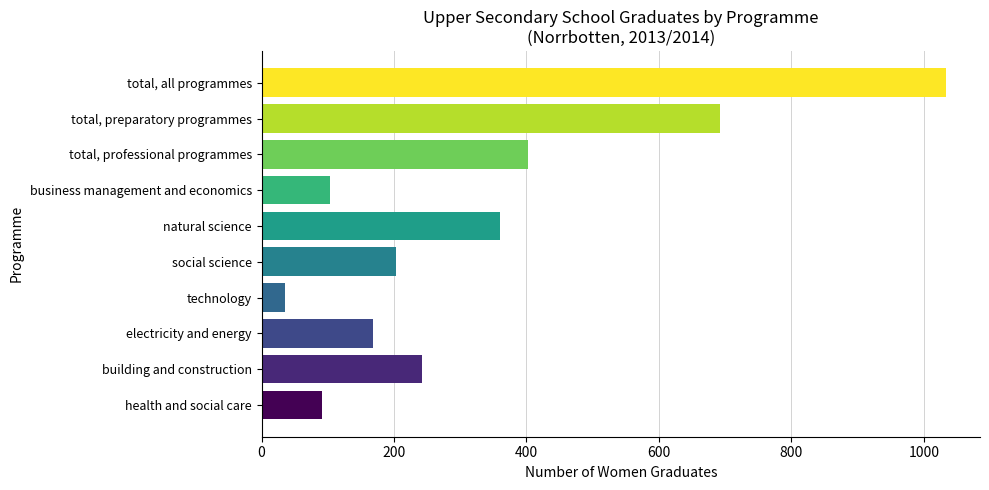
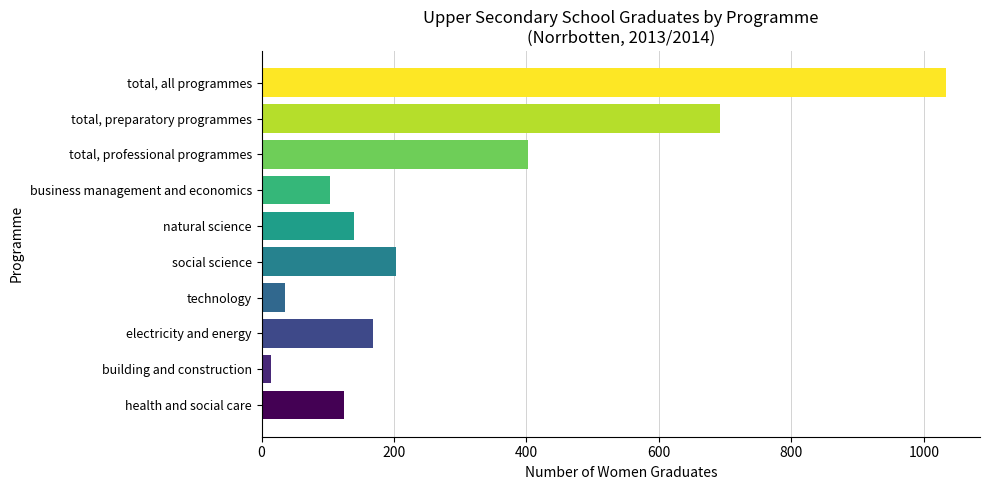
natural science: 360 -> 140
building and construction: 240 -> 10
health and social care: 90 -> 120
